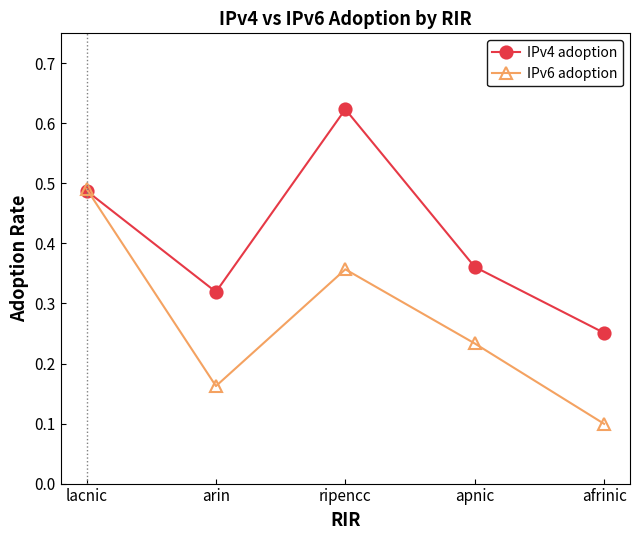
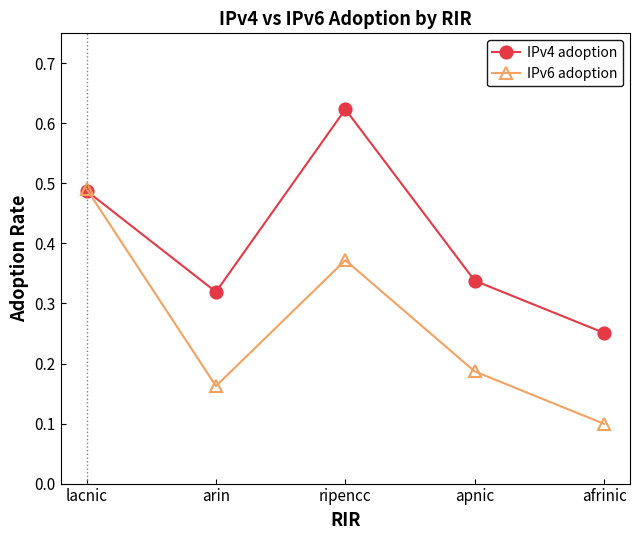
IPv6 adoption, ripencc: 0.36 -> 0.37
IPv4 adoption, apnic: 0.36 -> 0.34
IPv6 adoption, apnic: 0.23 -> 0.19
